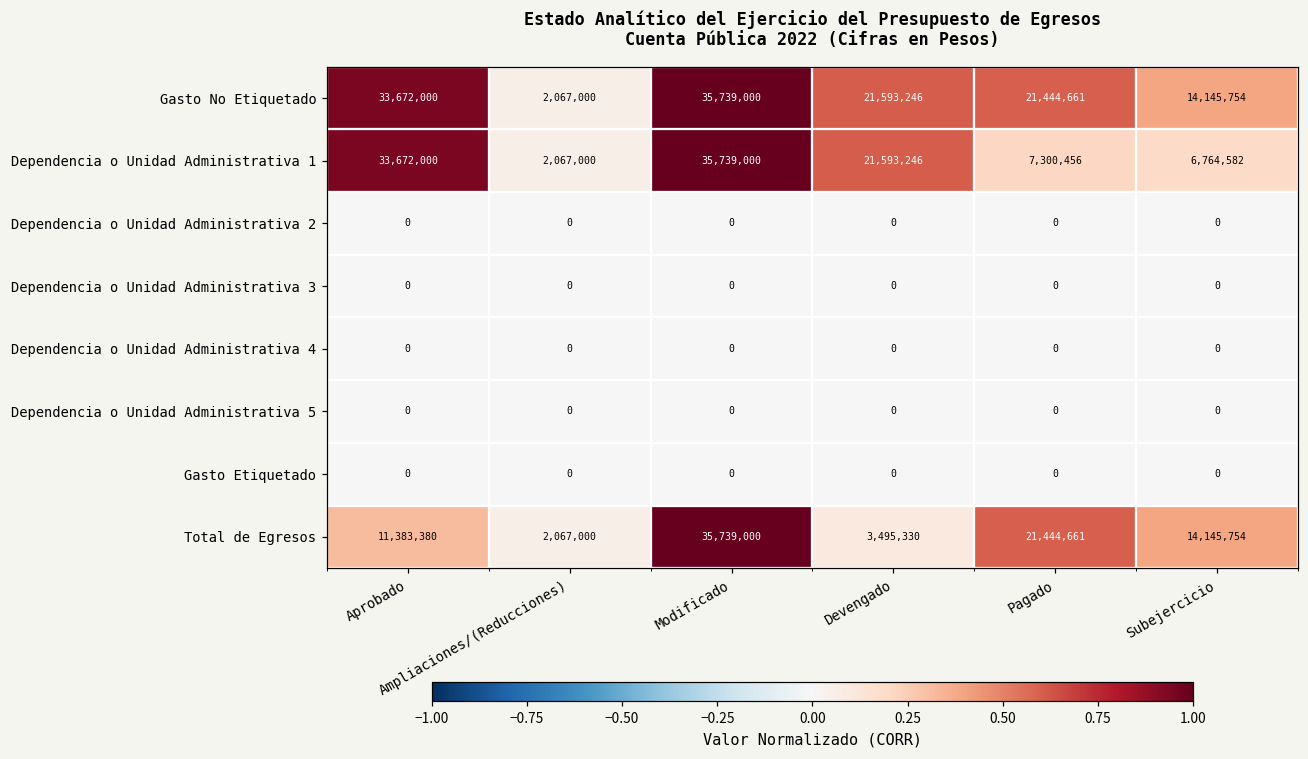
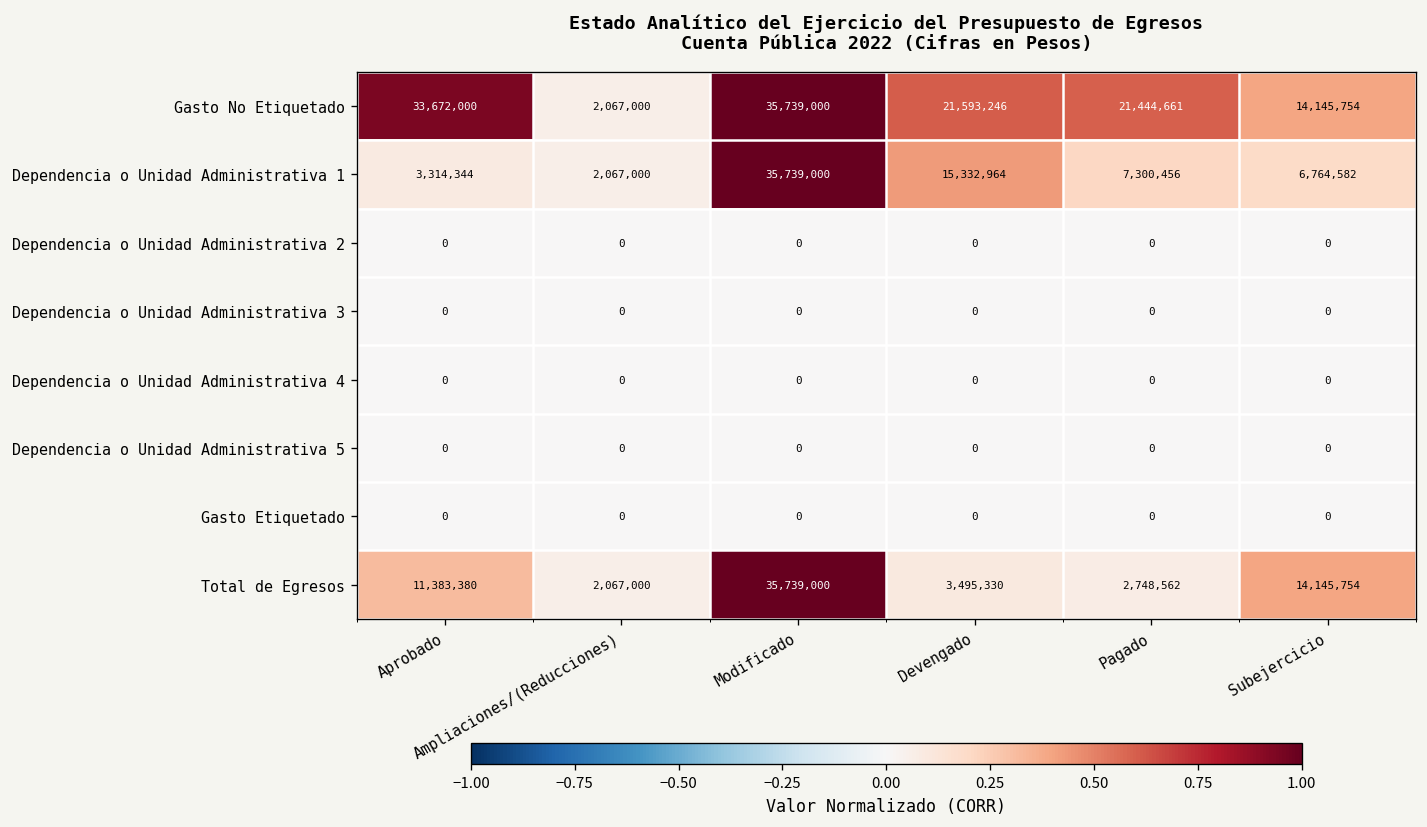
Dependencia o Unidad Administrativa 1, Aprobado: 33,672,000 -> 3,314,344
Dependencia o Unidad Administrativa 1, Devengado: 21,593,246 -> 15,332,964
Total de Egresos, Pagado: 21,444,661 -> 2,748,562
